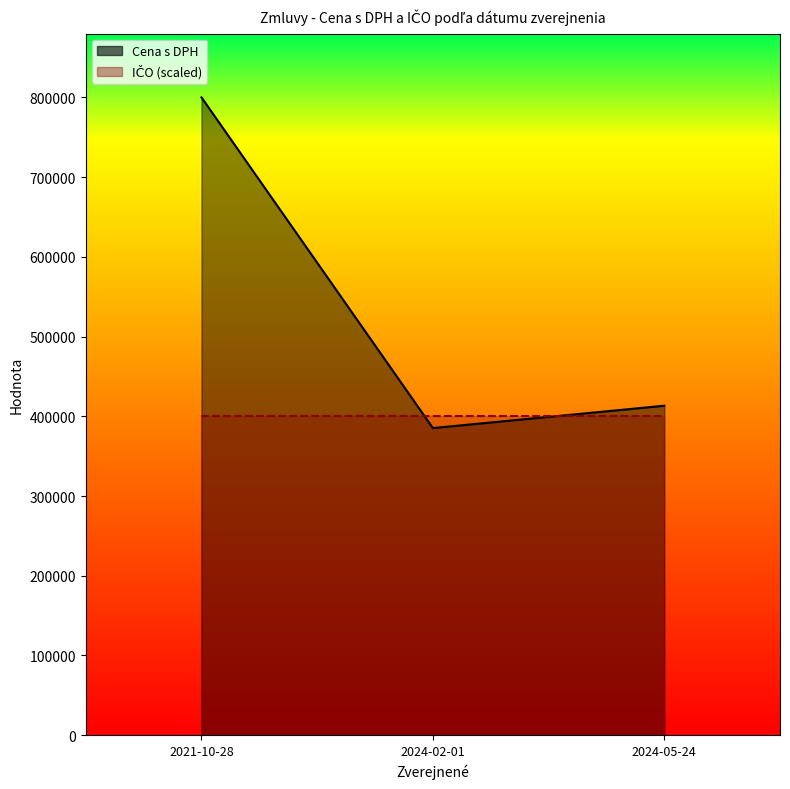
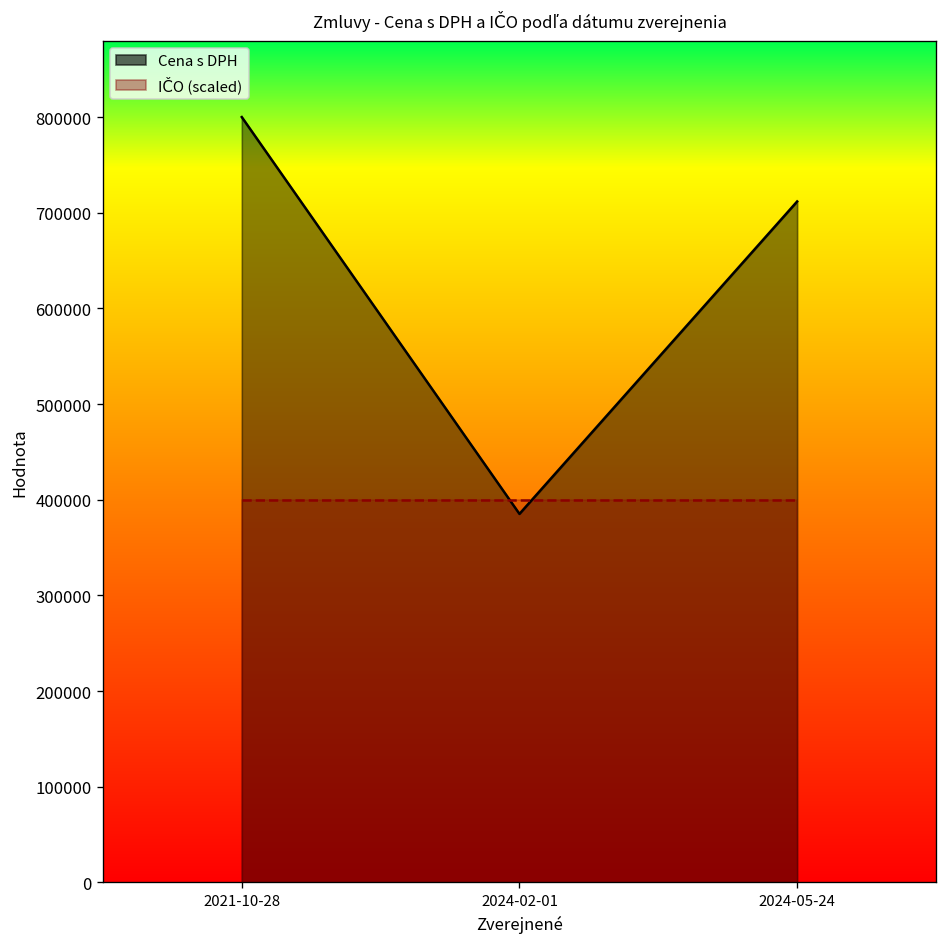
Cena s DPH, 2024-05-24: 410000 -> 710000
